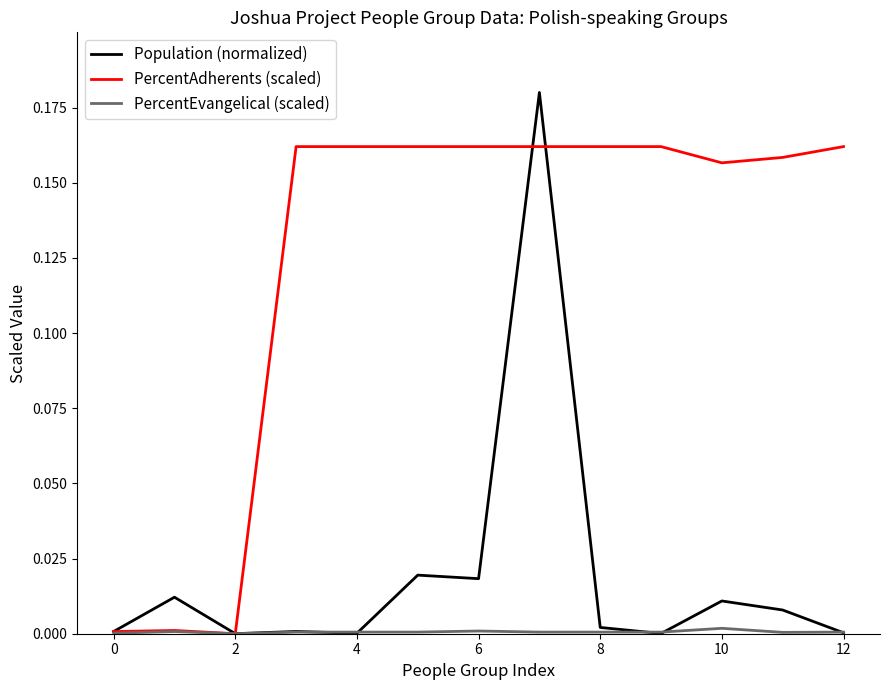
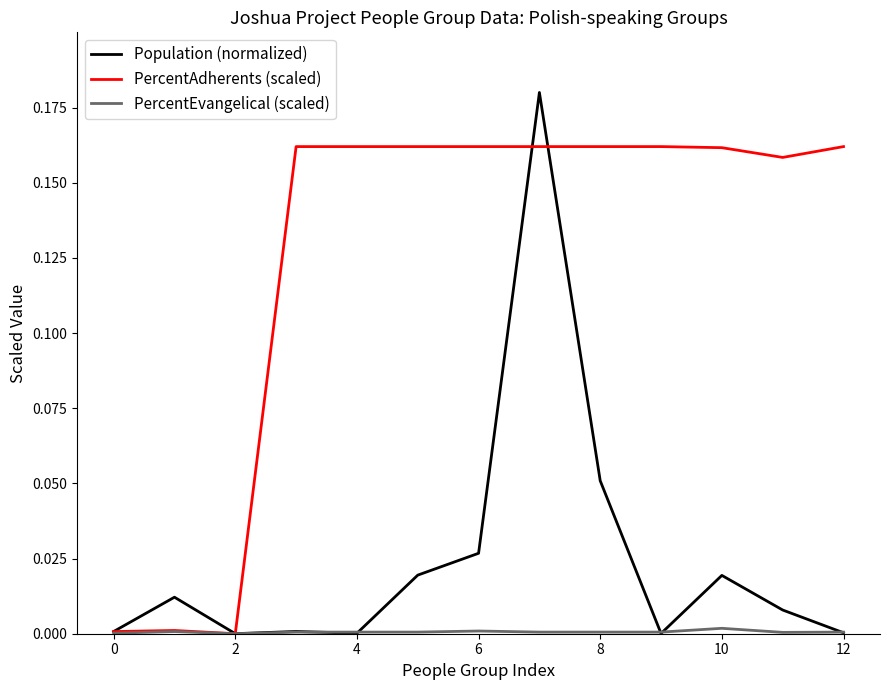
Population (normalized), 6: 0.018 -> 0.027
Population (normalized), 8: 0.002 -> 0.051
Population (normalized), 10: 0.011 -> 0.019
PercentAdherents (scaled), 10: 0.157 -> 0.162
